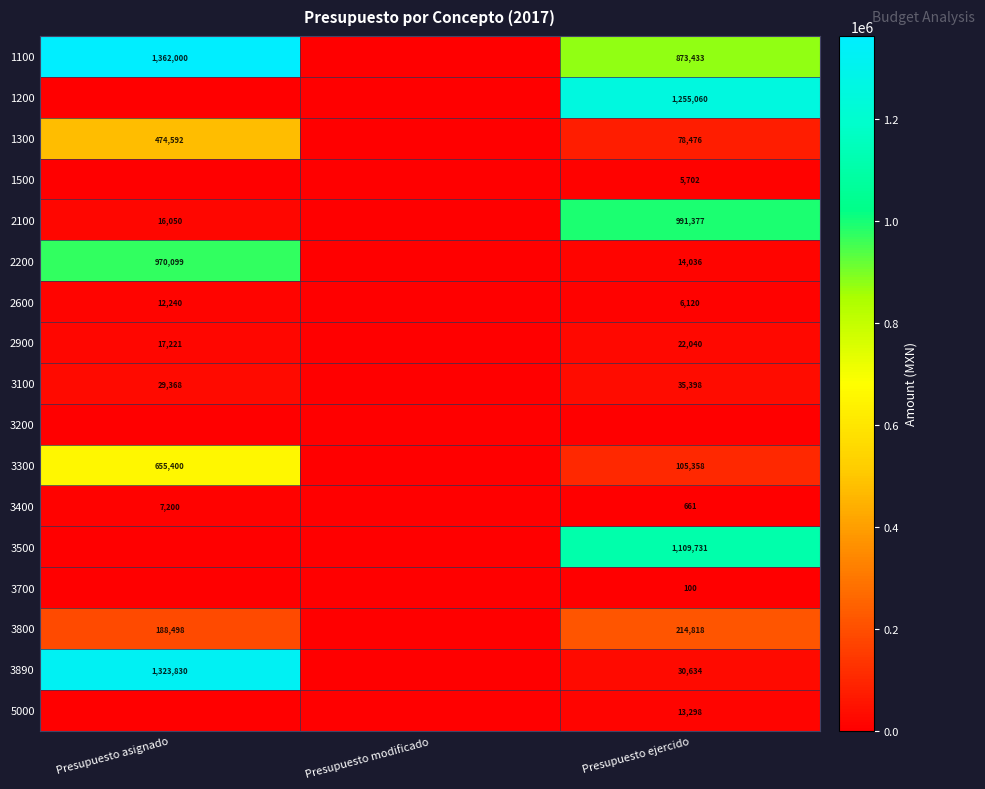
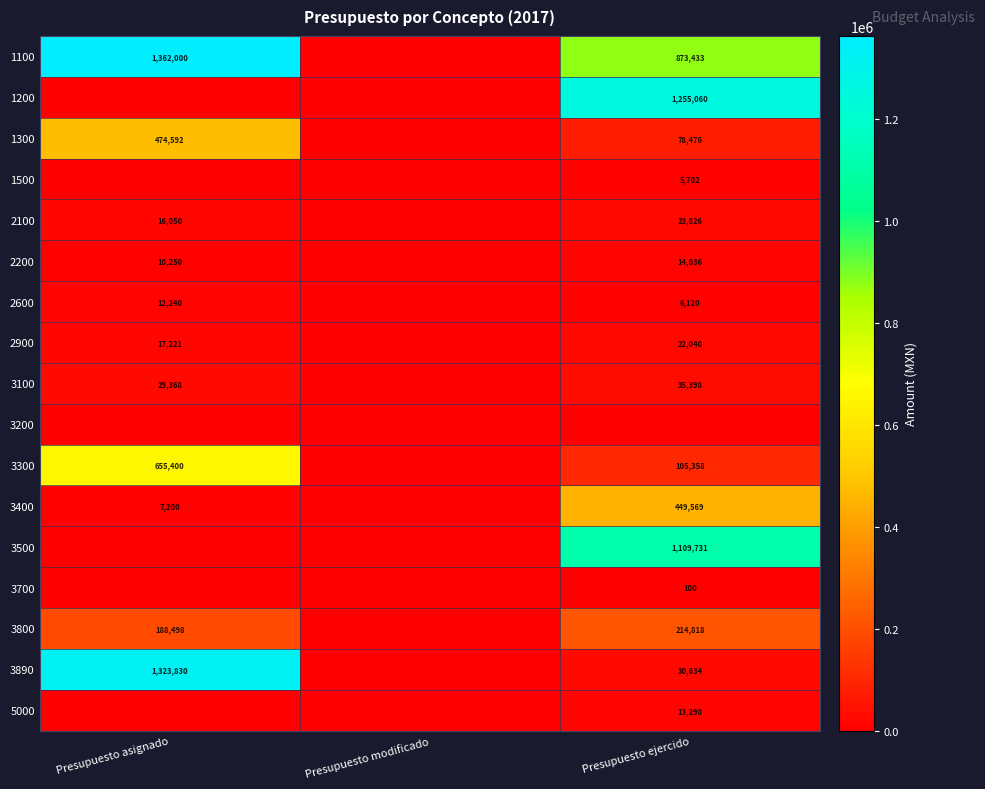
2100, Presupuesto ejercido: 991,377 -> 23,826
2200, Presupuesto asignado: 970,099 -> 10,250
3400, Presupuesto ejercido: 661 -> 449,569
